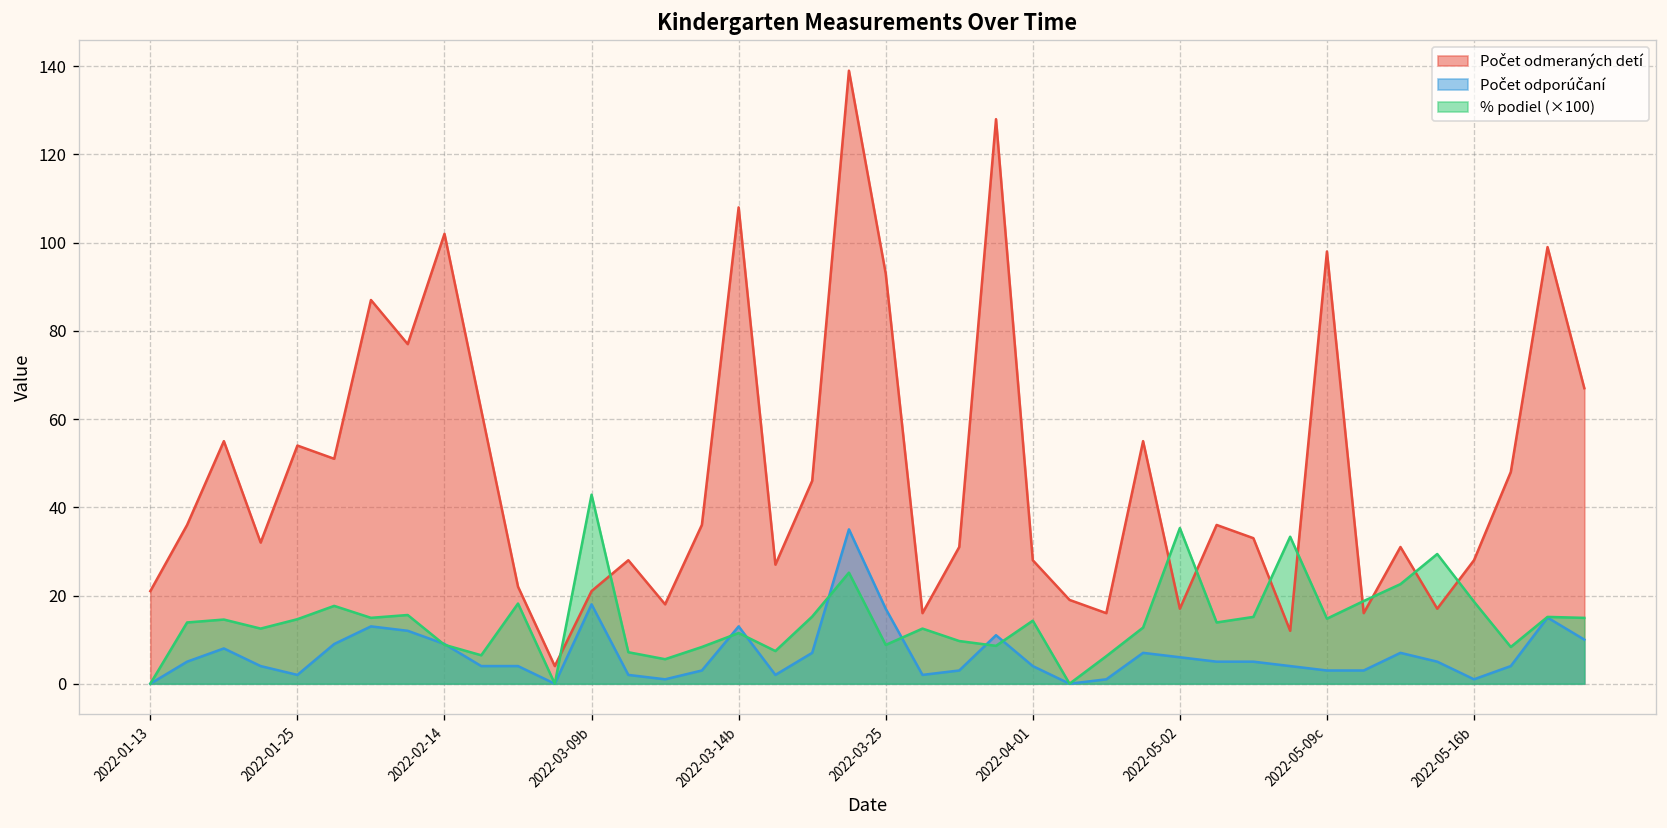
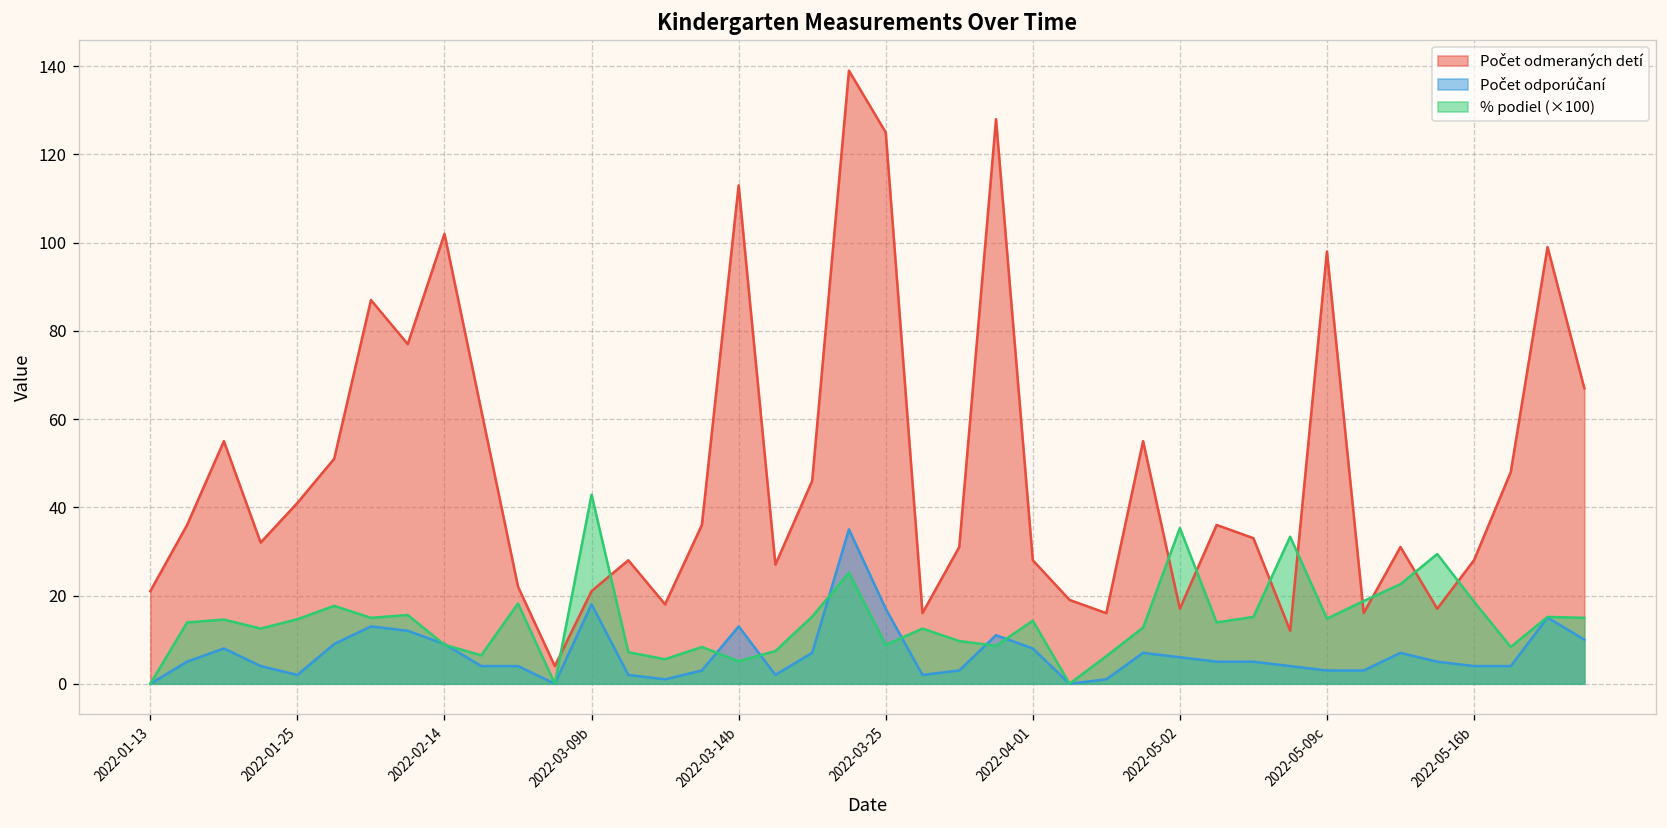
Počet odmeraných detí, 2022-01-25: 54 -> 41
Počet odmeraných detí, 2022-03-14b: 108 -> 113
% podiel (×100), 2022-03-14b: 12 -> 5
Počet odmeraných detí, 2022-03-25: 93 -> 125
Počet odporúčaní, 2022-04-01: 4 -> 8
Počet odporúčaní, 2022-05-16b: 1 -> 4
